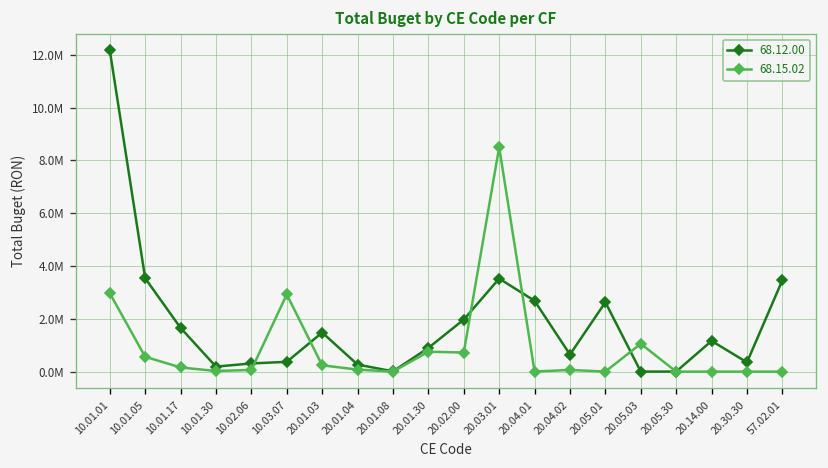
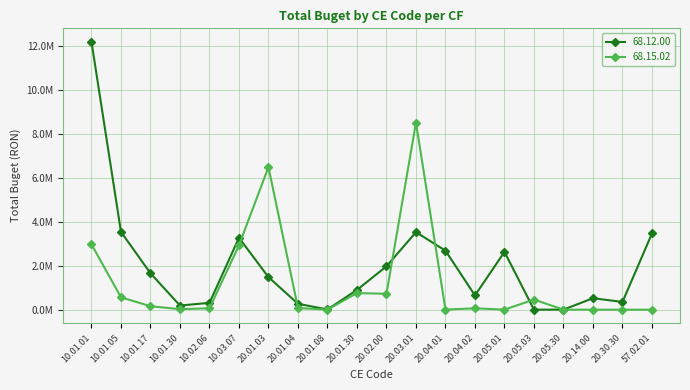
68.12.00, 10.03.07: 400000 -> 3300000
68.15.02, 20.01.03: 200000 -> 6500000
68.15.02, 20.05.03: 1100000 -> 500000
68.12.00, 20.14.00: 1200000 -> 500000
